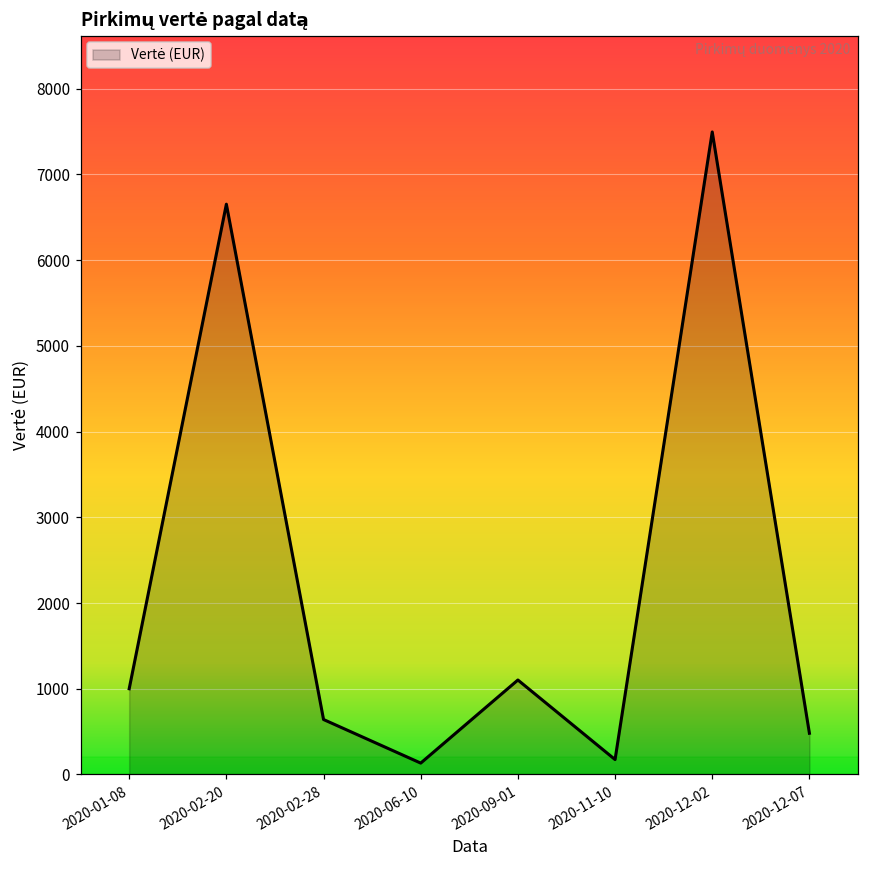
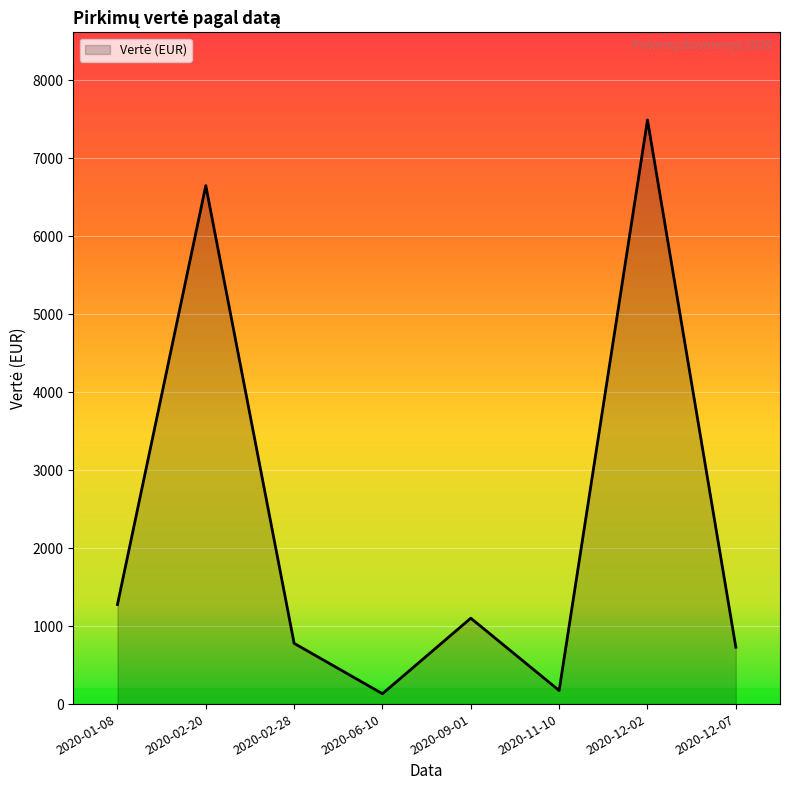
2020-01-08: 1000 -> 1300
2020-02-28: 600 -> 800
2020-12-07: 500 -> 700
